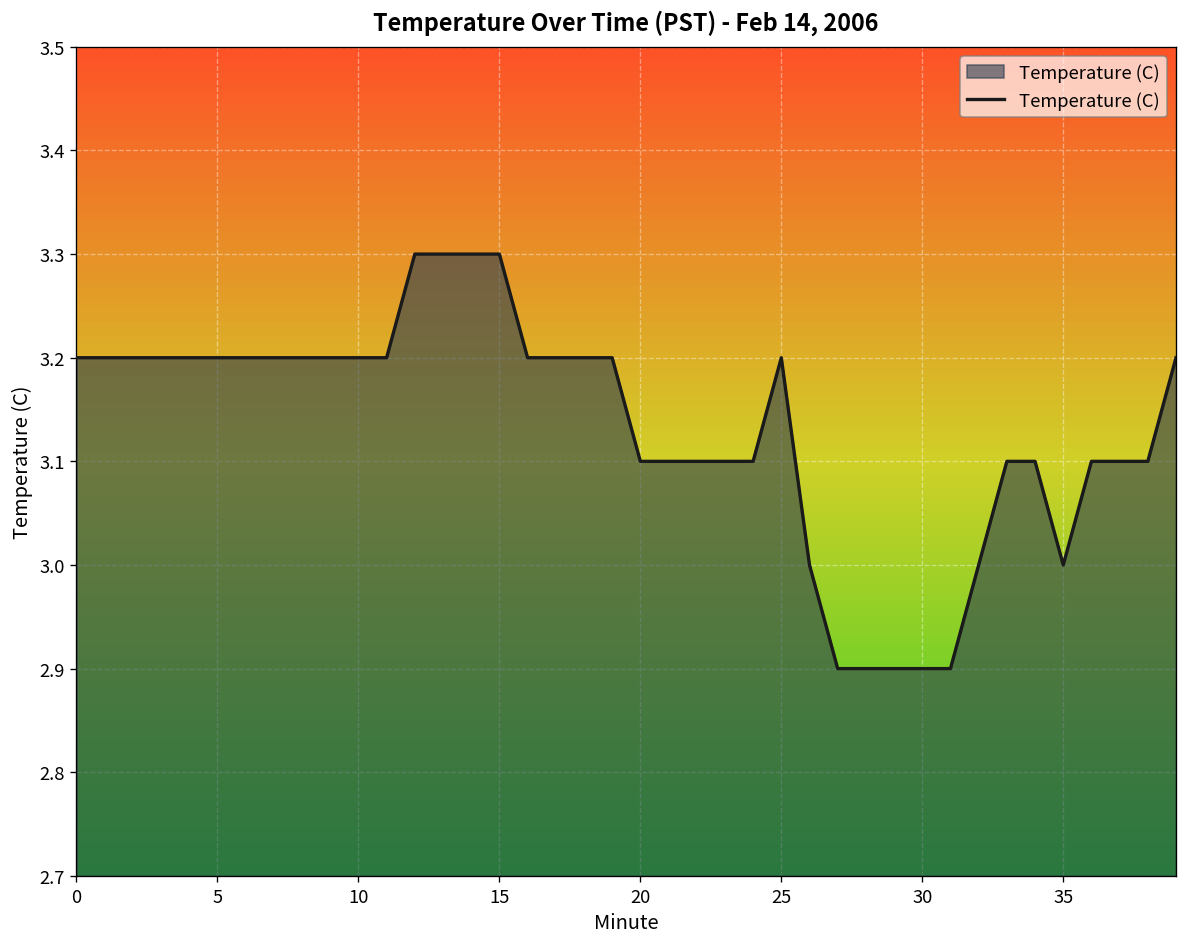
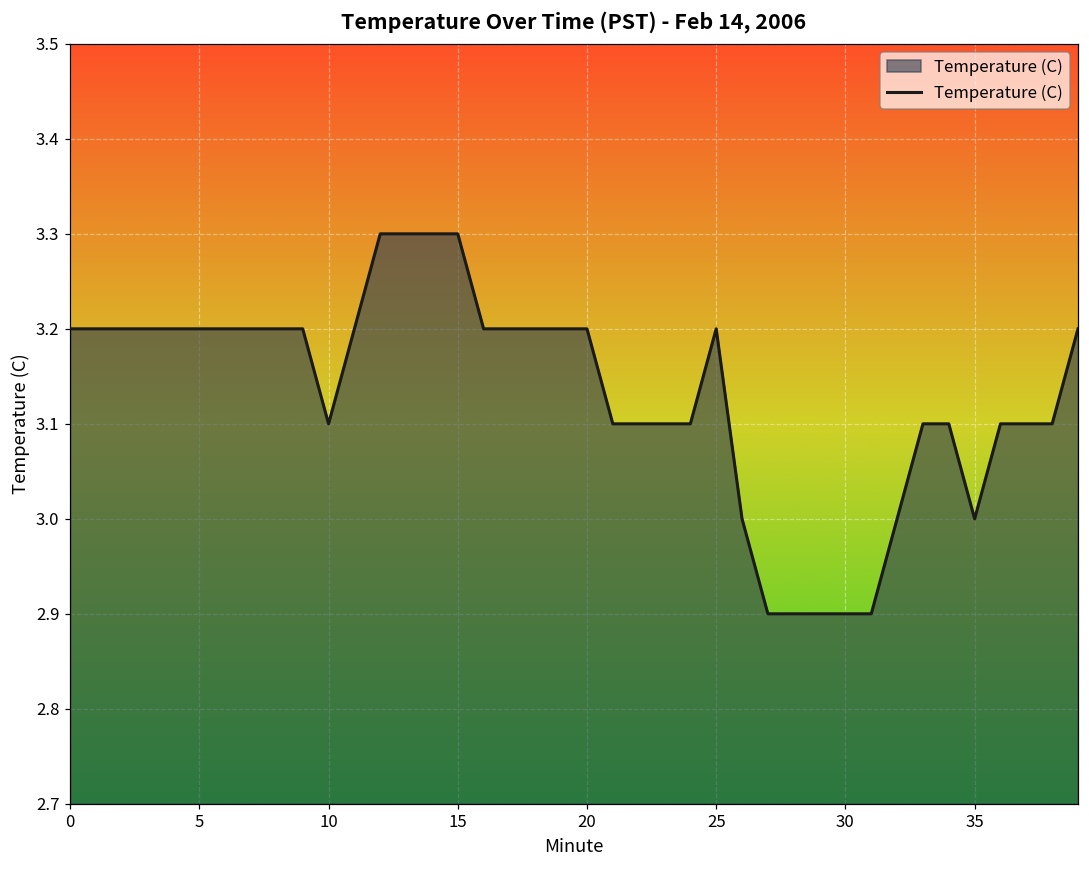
10: 3.2 -> 3.1
20: 3.1 -> 3.2
